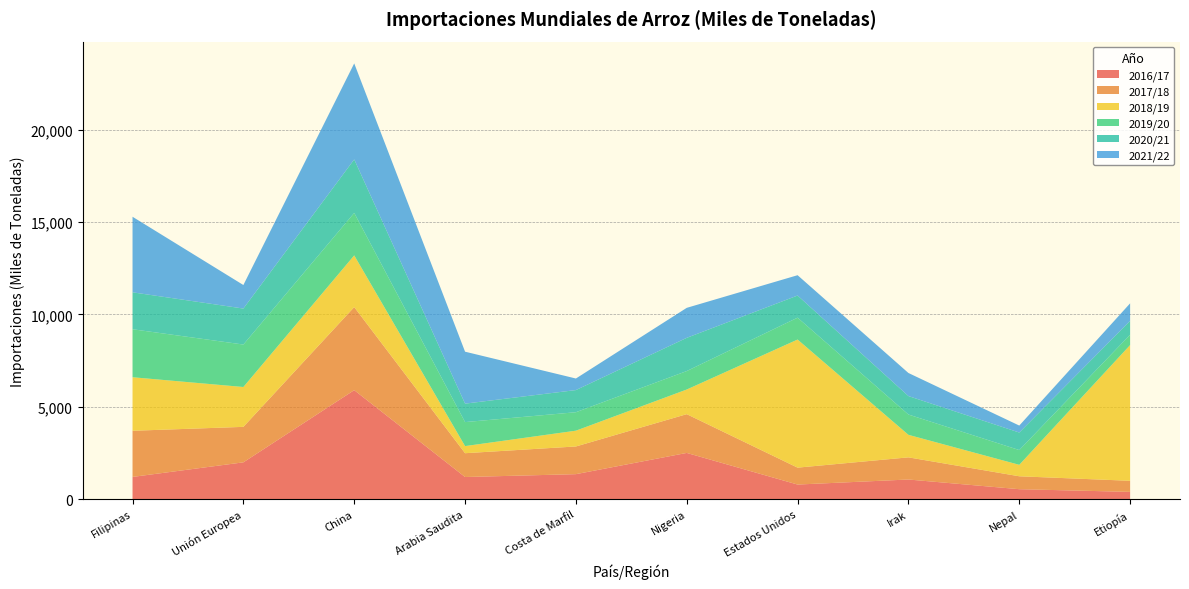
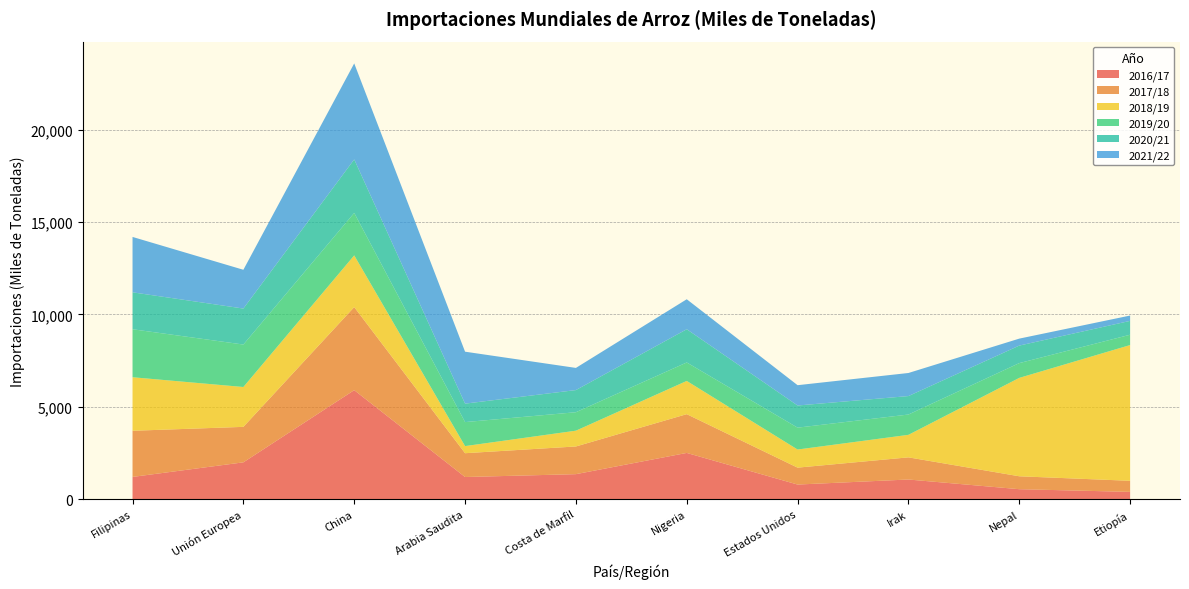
2021/22, Filipinas: 4,100 -> 3,000
2021/22, Unión Europea: 1,300 -> 2,100
2021/22, Costa de Marfil: 600 -> 1,200
2018/19, Nigeria: 1,300 -> 1,800
2018/19, Estados Unidos: 6,900 -> 1,000
2018/19, Nepal: 600 -> 5,300
2021/22, Etiopía: 1,000 -> 300
